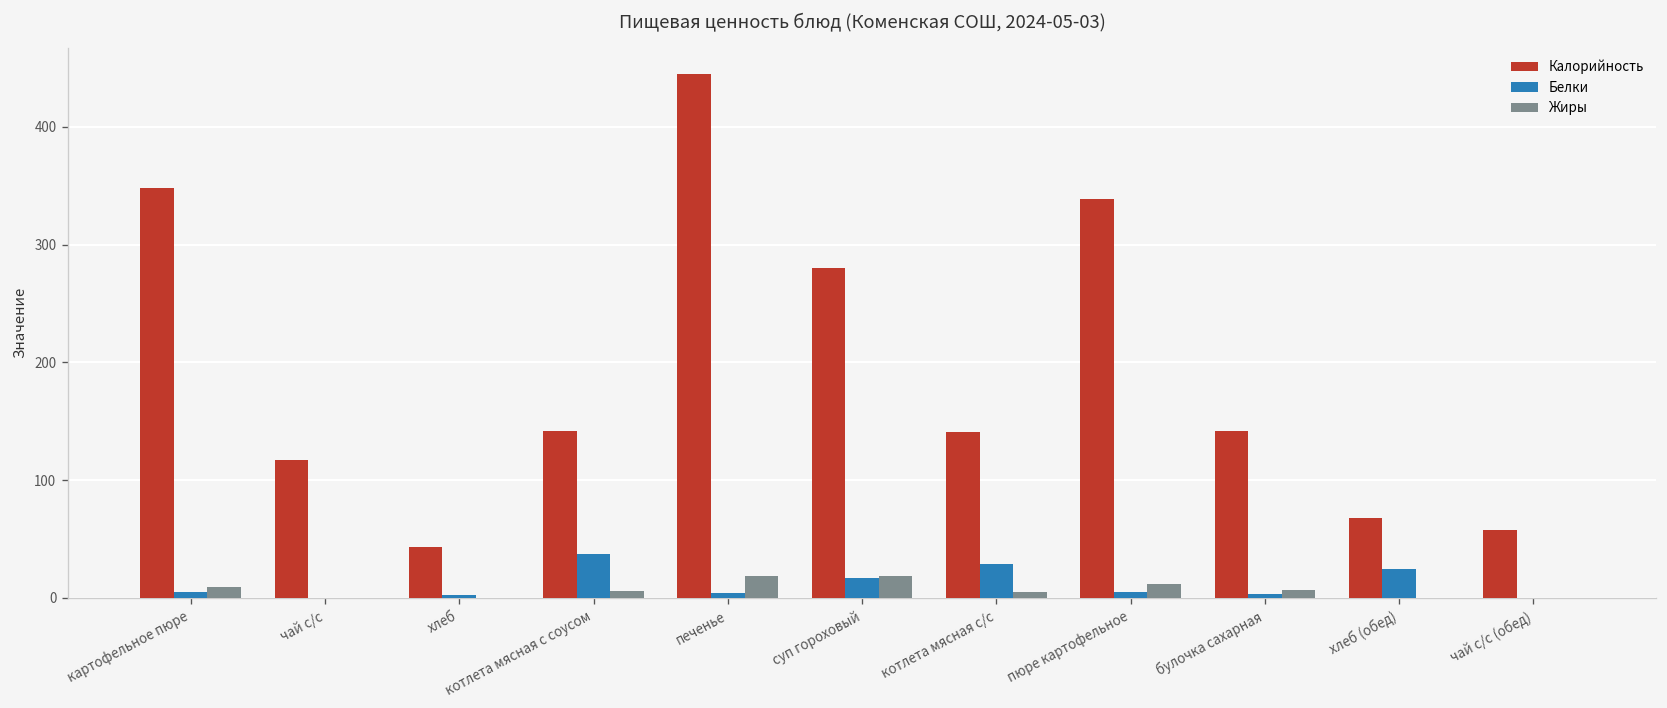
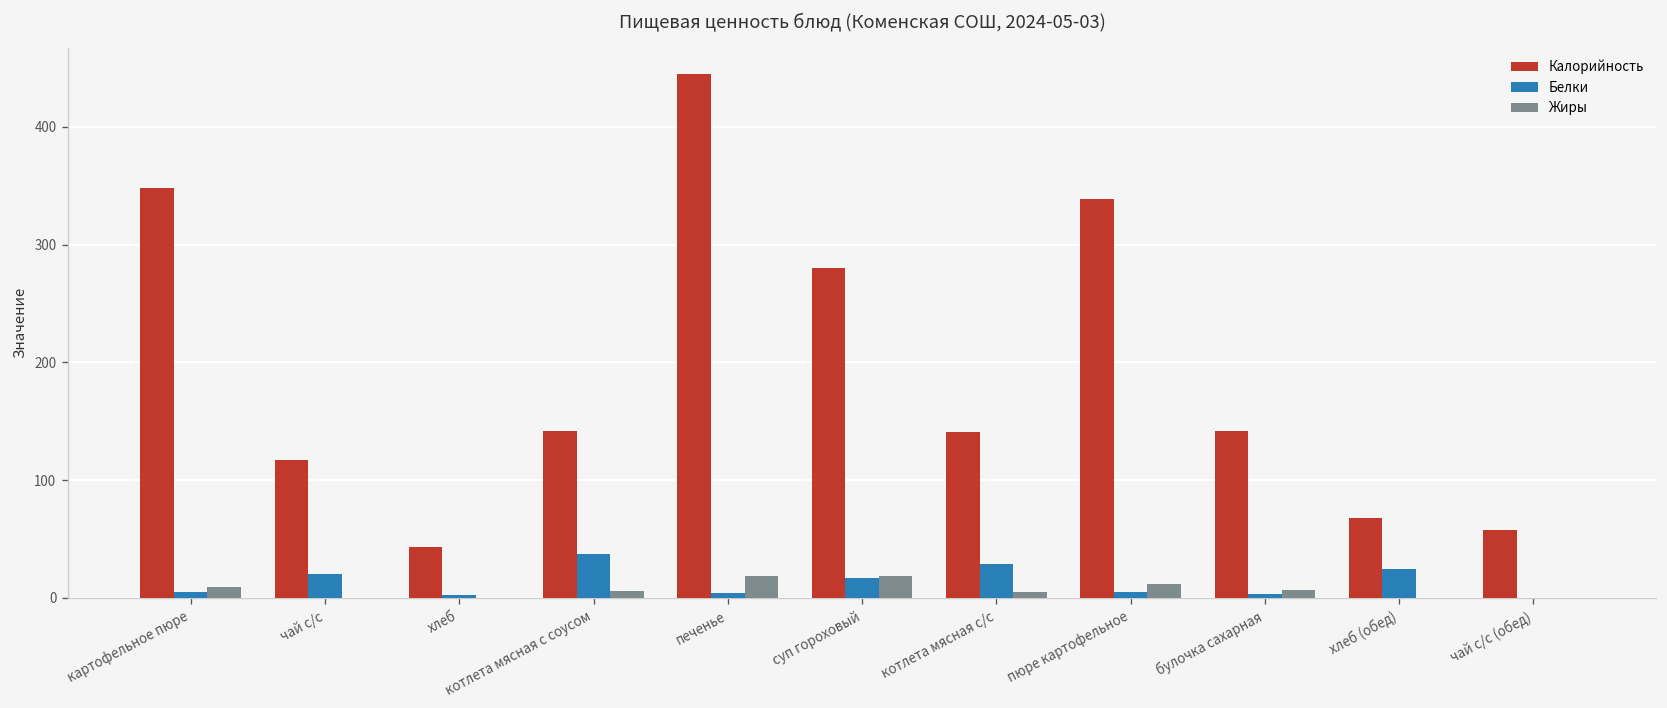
Белки, чай с/с: 0 -> 20
